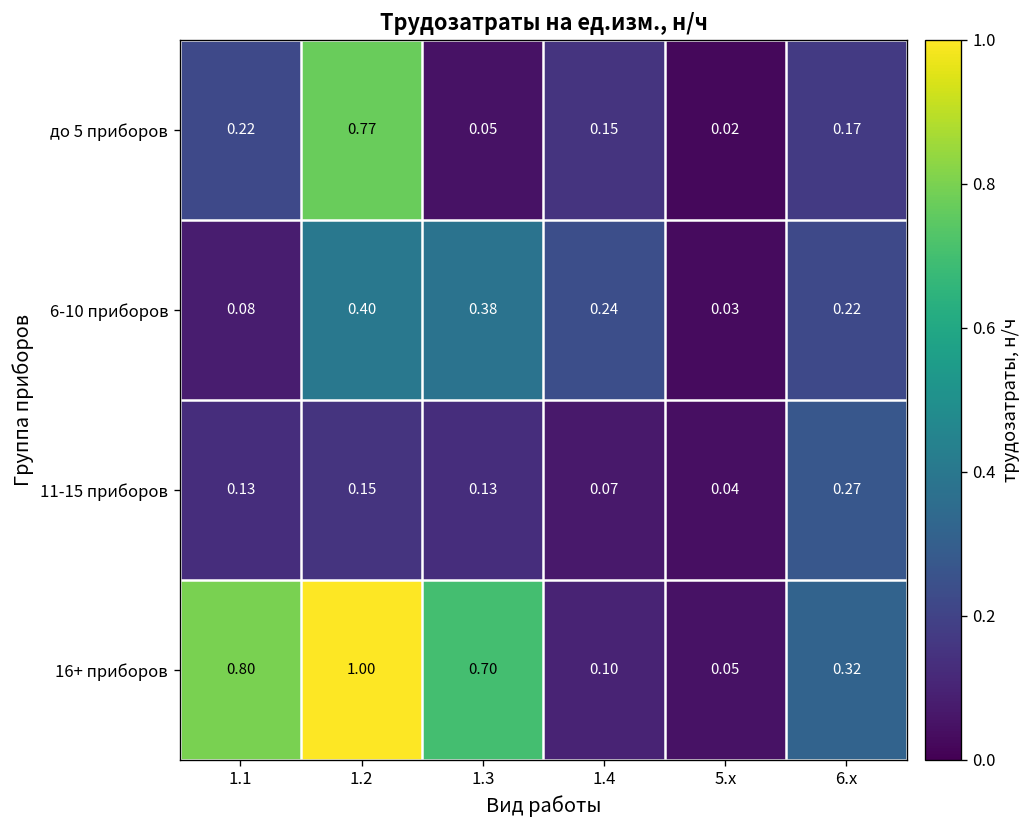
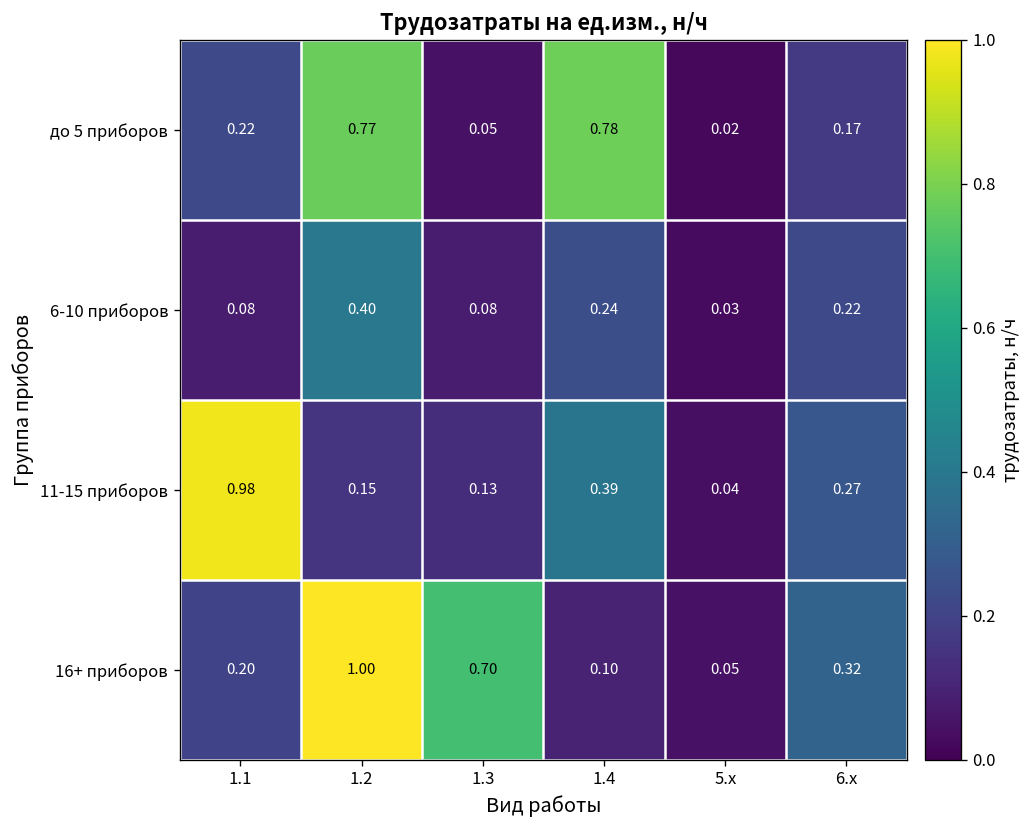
до 5 приборов, 1.4: 0.15 -> 0.78
6-10 приборов, 1.3: 0.38 -> 0.08
11-15 приборов, 1.1: 0.13 -> 0.98
11-15 приборов, 1.4: 0.07 -> 0.39
16+ приборов, 1.1: 0.80 -> 0.20
